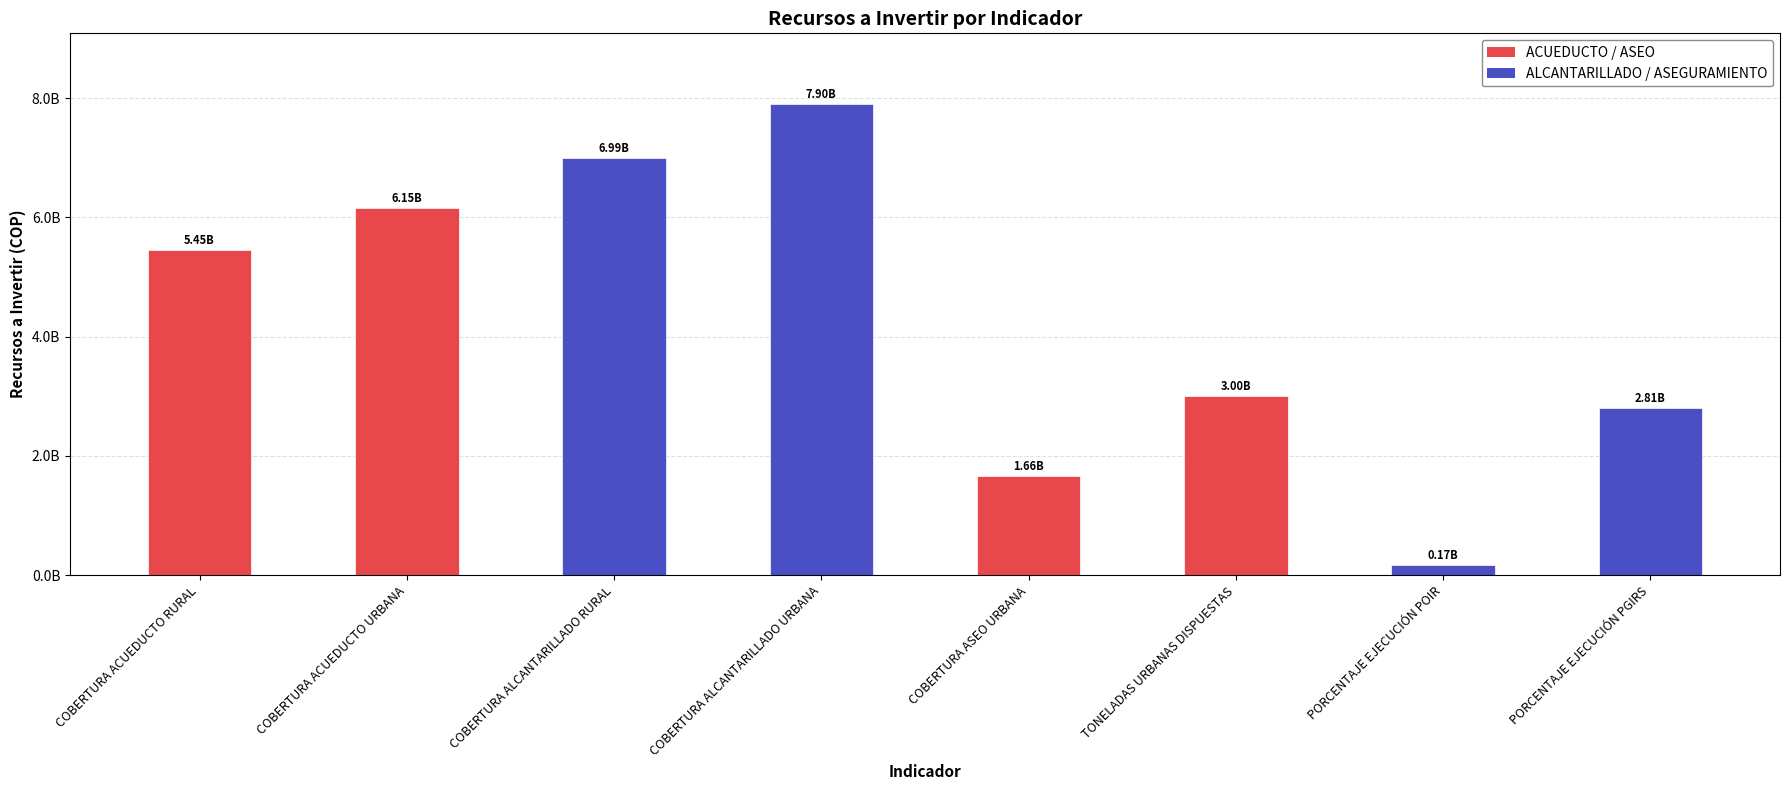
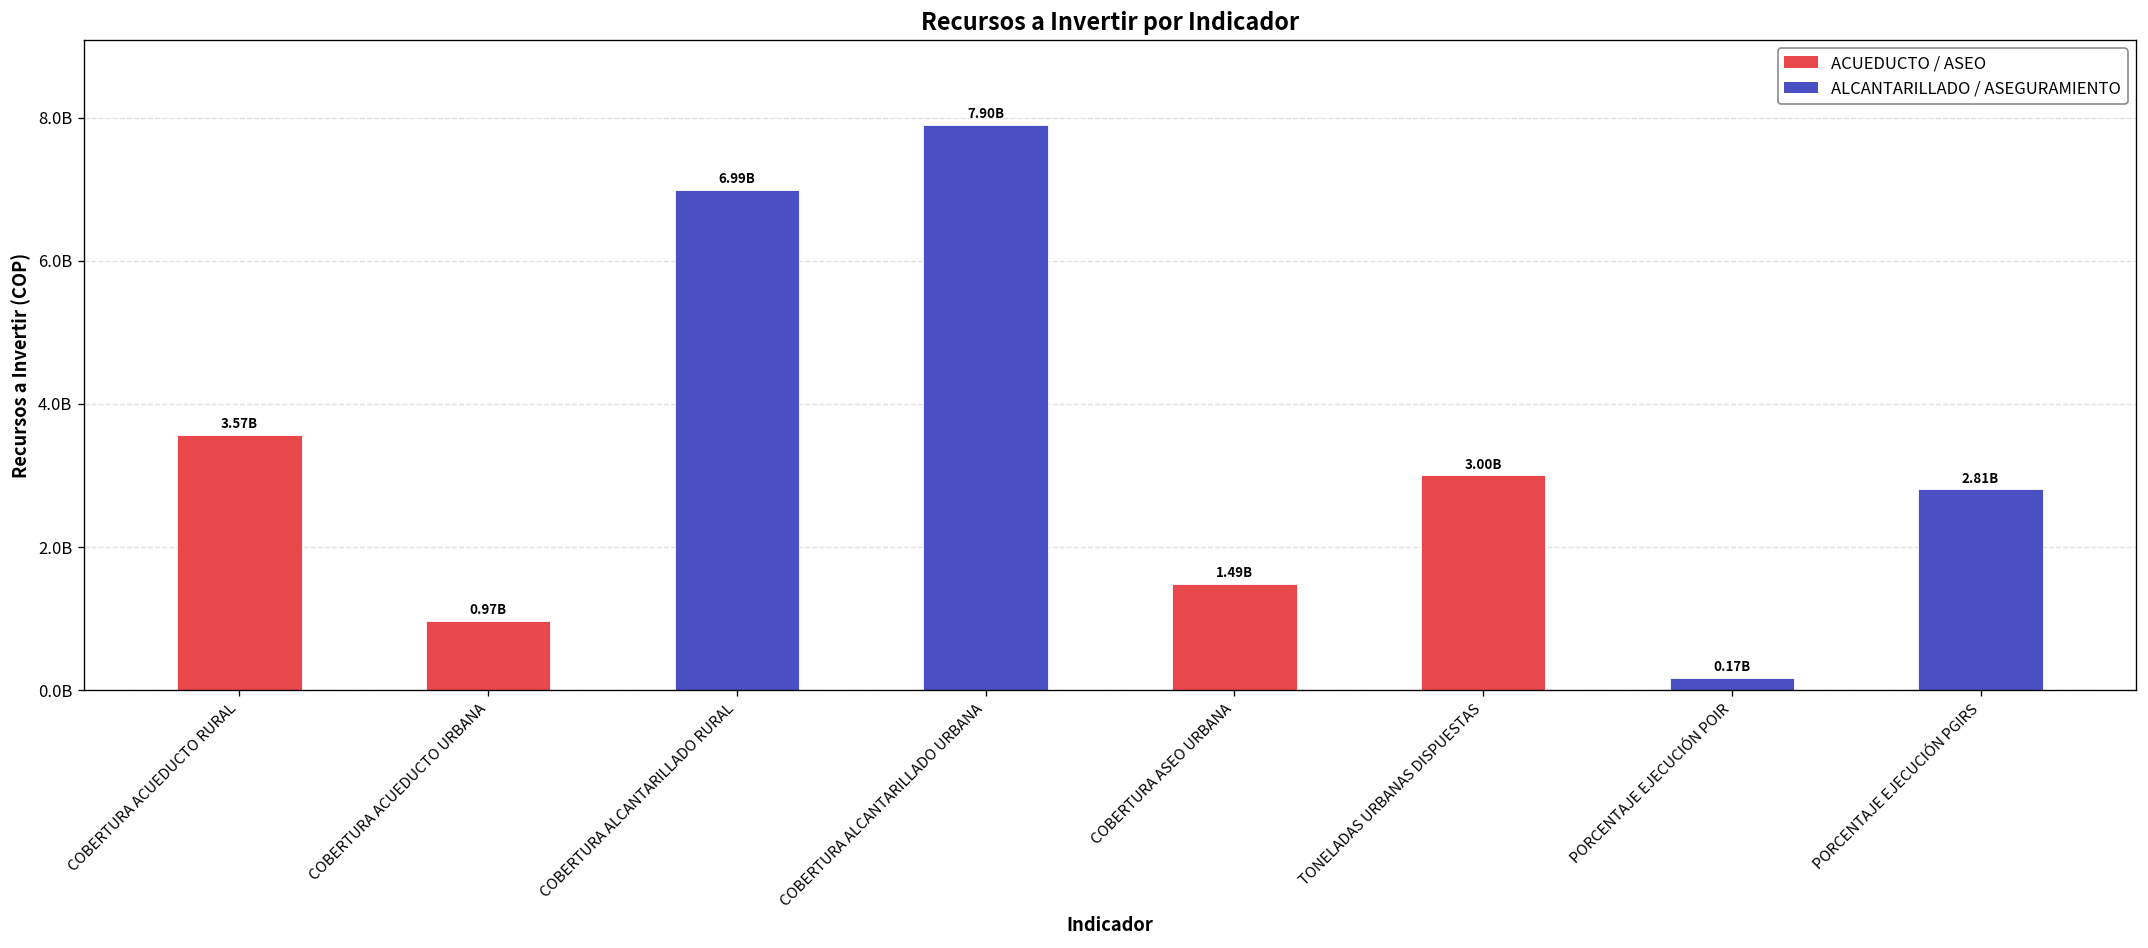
COBERTURA ACUEDUCTO RURAL: 5.45B -> 3.57B
COBERTURA ACUEDUCTO URBANA: 6.15B -> 0.97B
COBERTURA ASEO URBANA: 1.66B -> 1.49B
